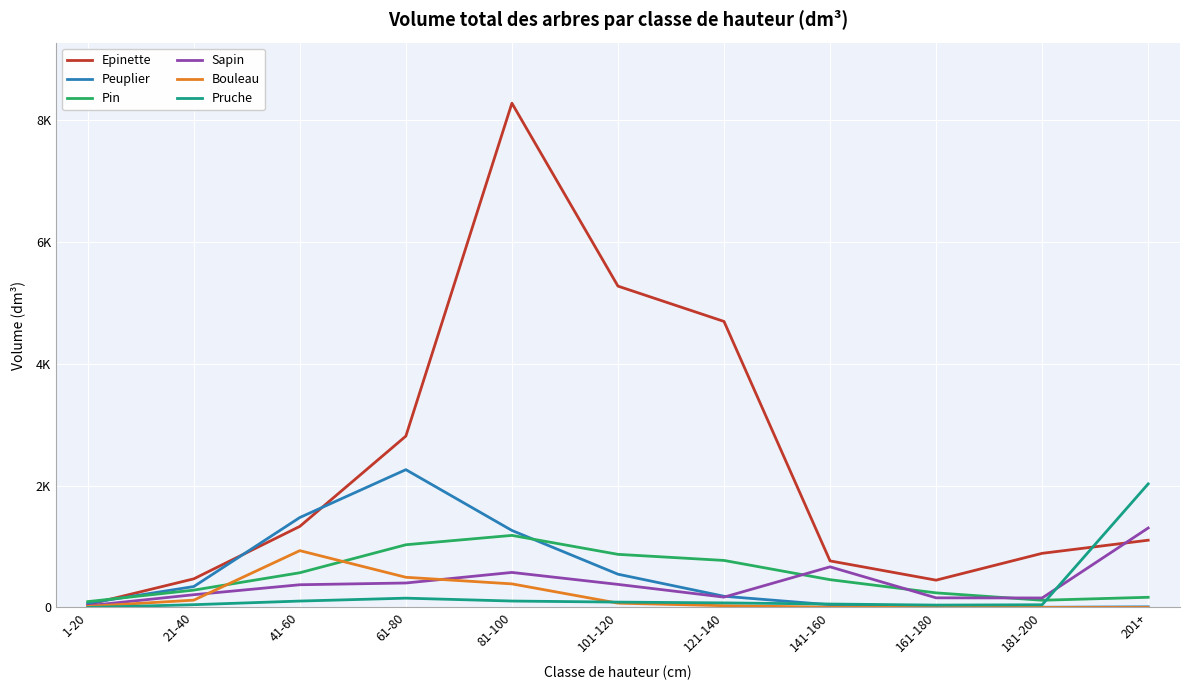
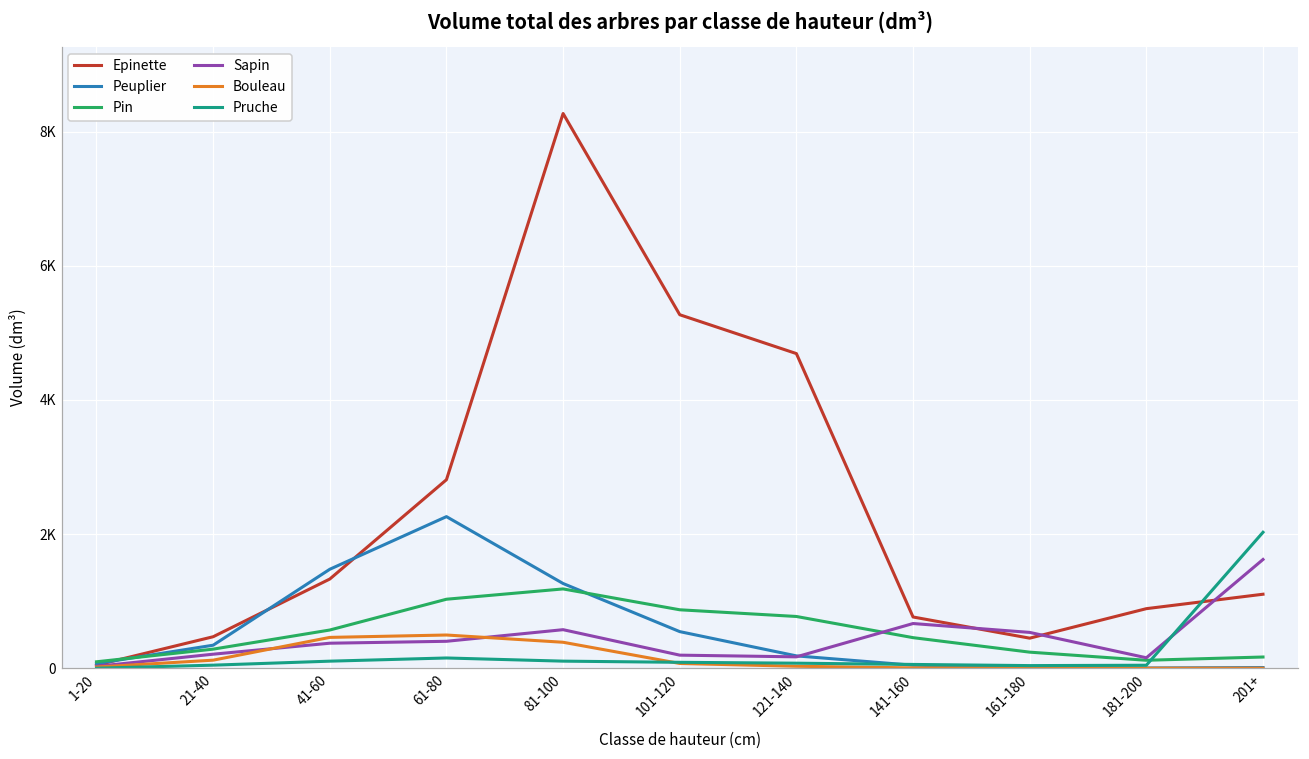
Bouleau, 41-60: 900 -> 500
Sapin, 101-120: 400 -> 200
Sapin, 161-180: 200 -> 500
Sapin, 201+: 1300 -> 1600
